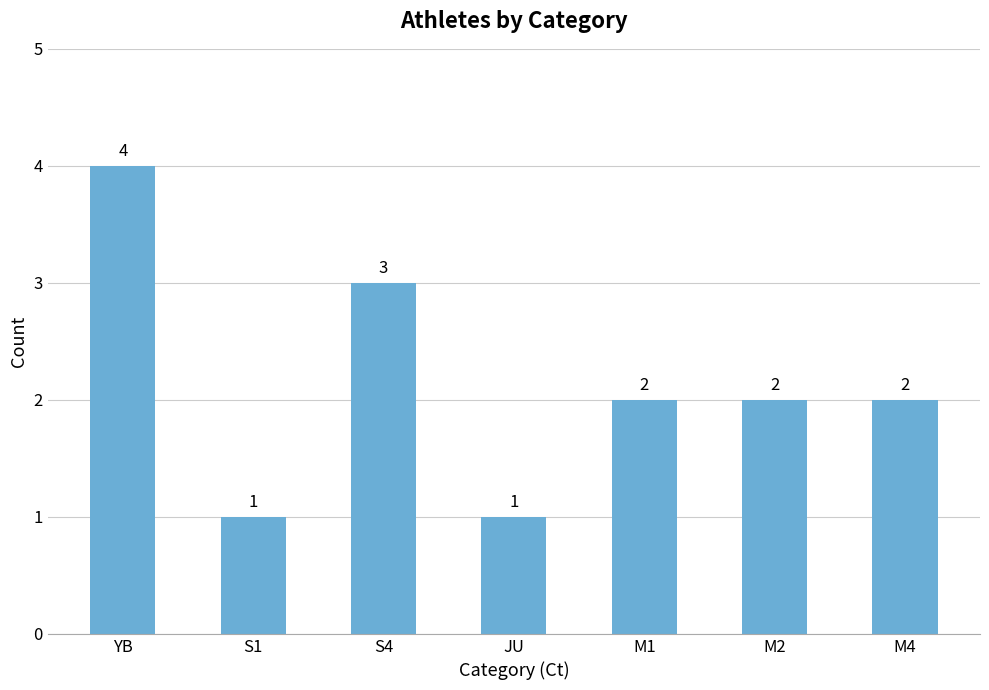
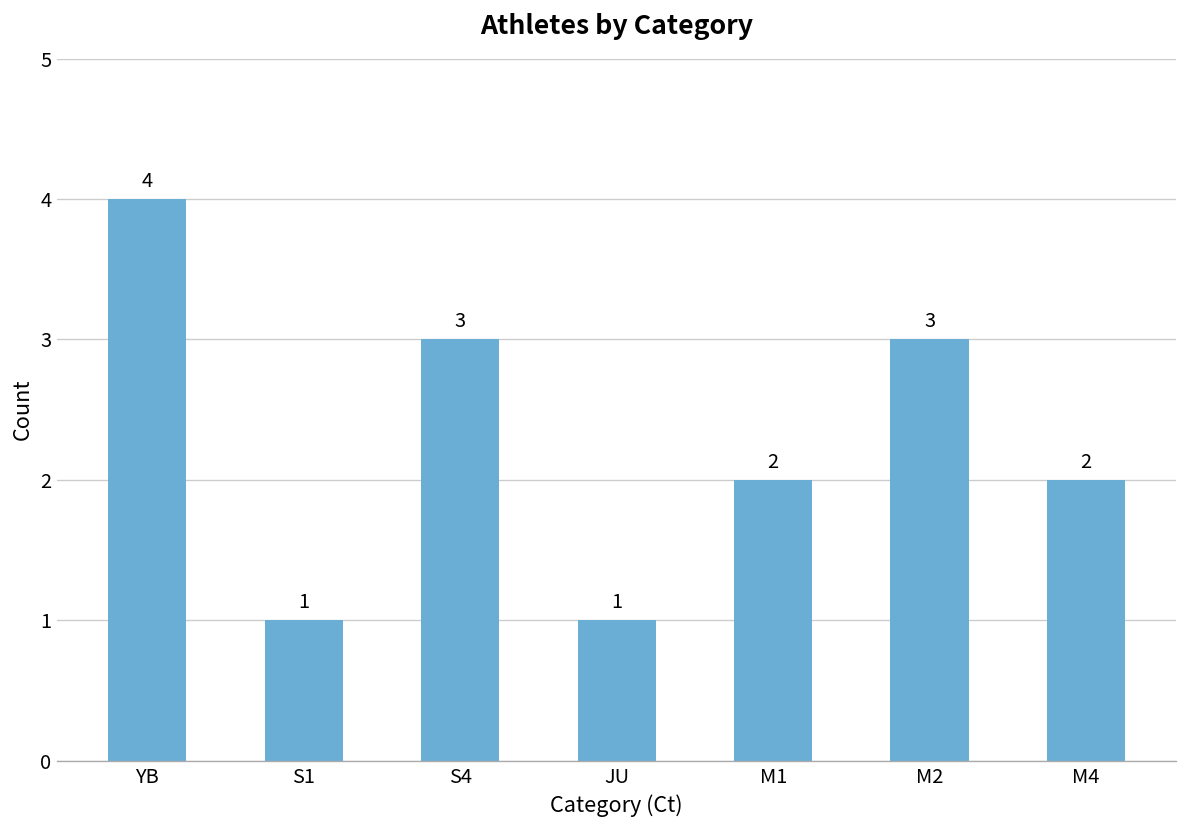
M2: 2 -> 3
